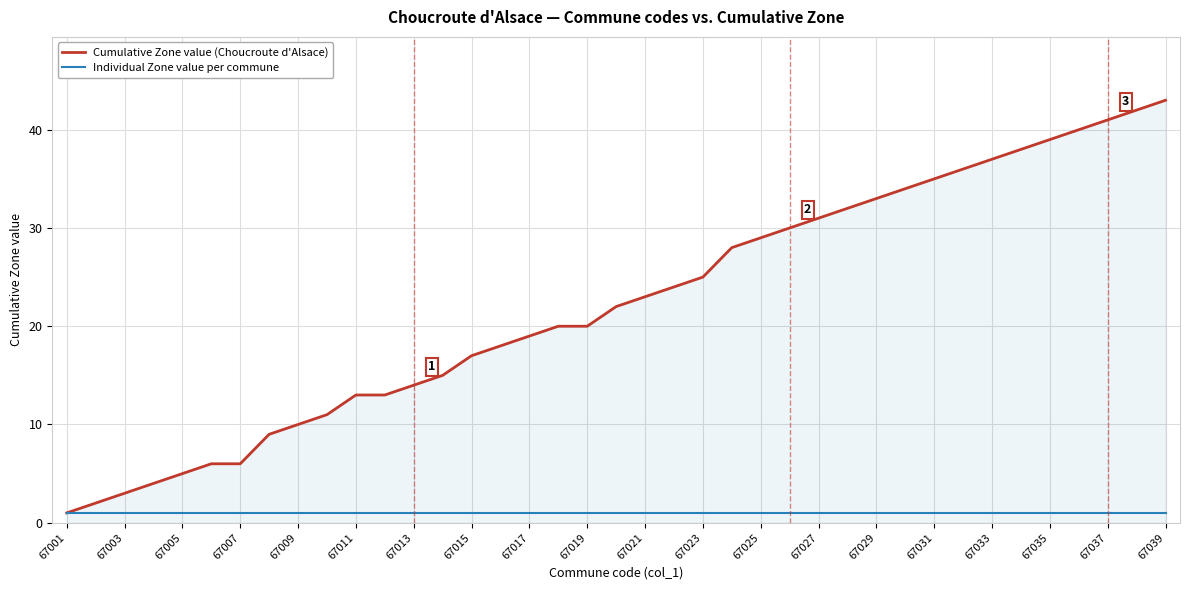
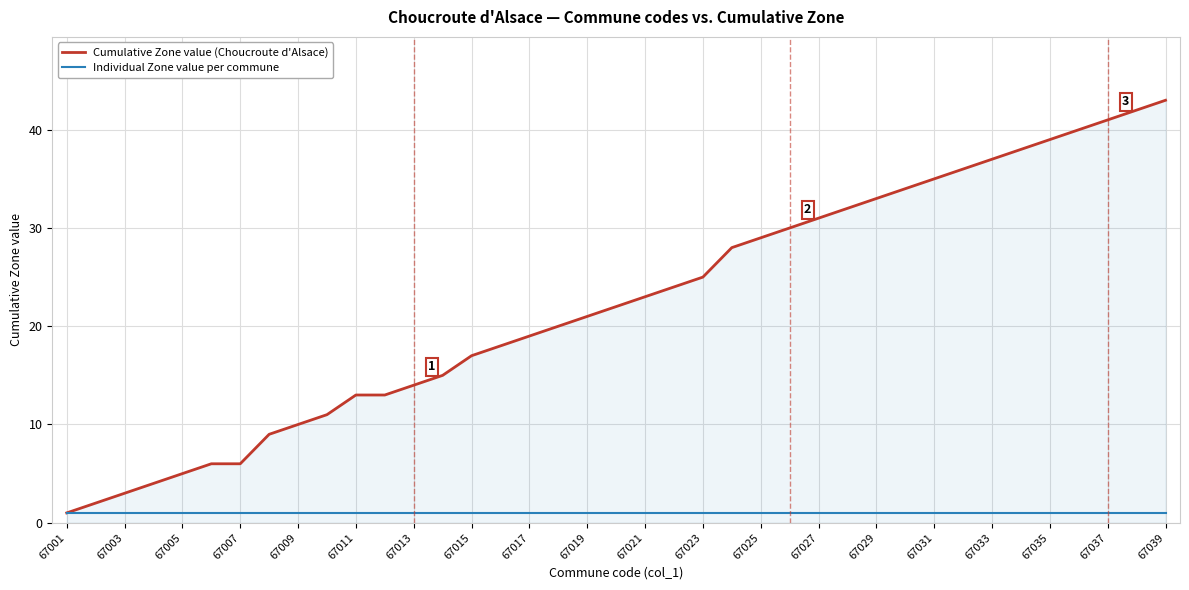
Cumulative Zone value (Choucroute d'Alsace), 67019: 20 -> 21
